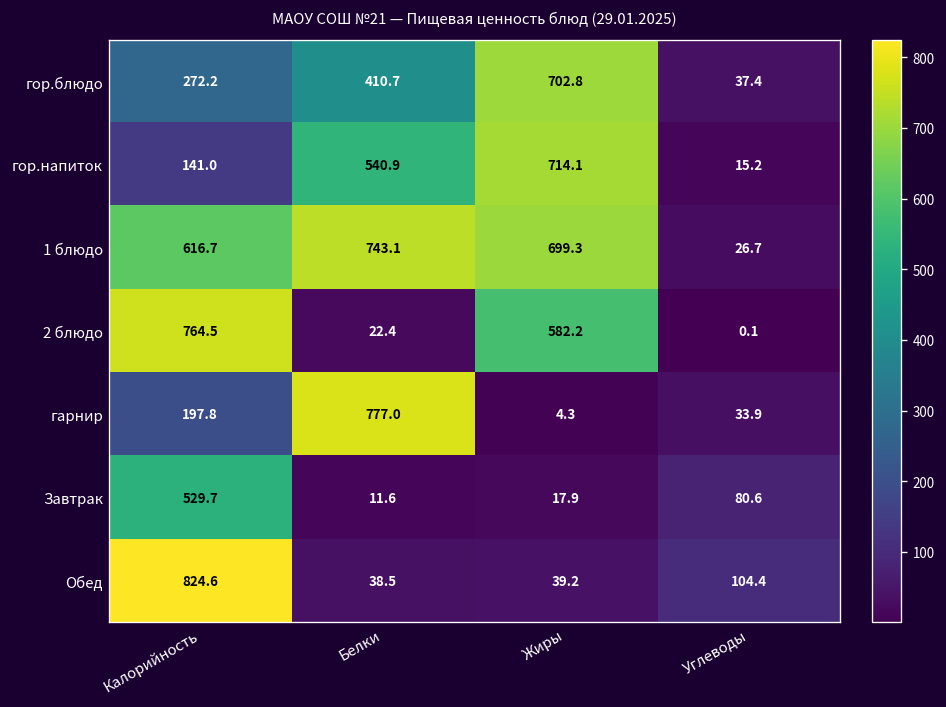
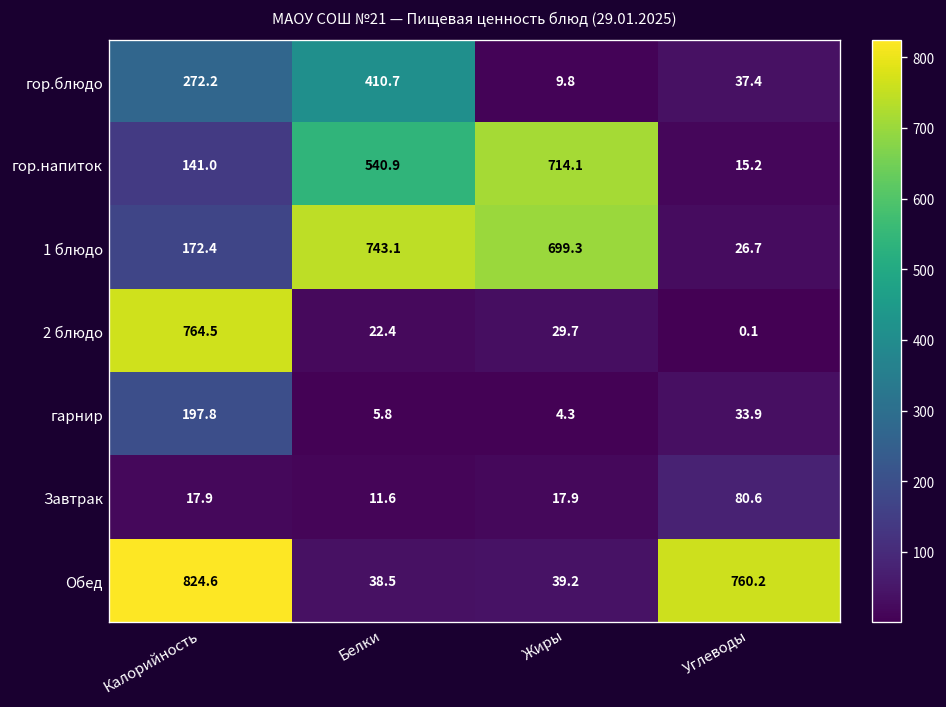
гор.блюдо, Жиры: 702.8 -> 9.8
1 блюдо, Калорийность: 616.7 -> 172.4
2 блюдо, Жиры: 582.2 -> 29.7
гарнир, Белки: 777.0 -> 5.8
Завтрак, Калорийность: 529.7 -> 17.9
Обед, Углеводы: 104.4 -> 760.2
